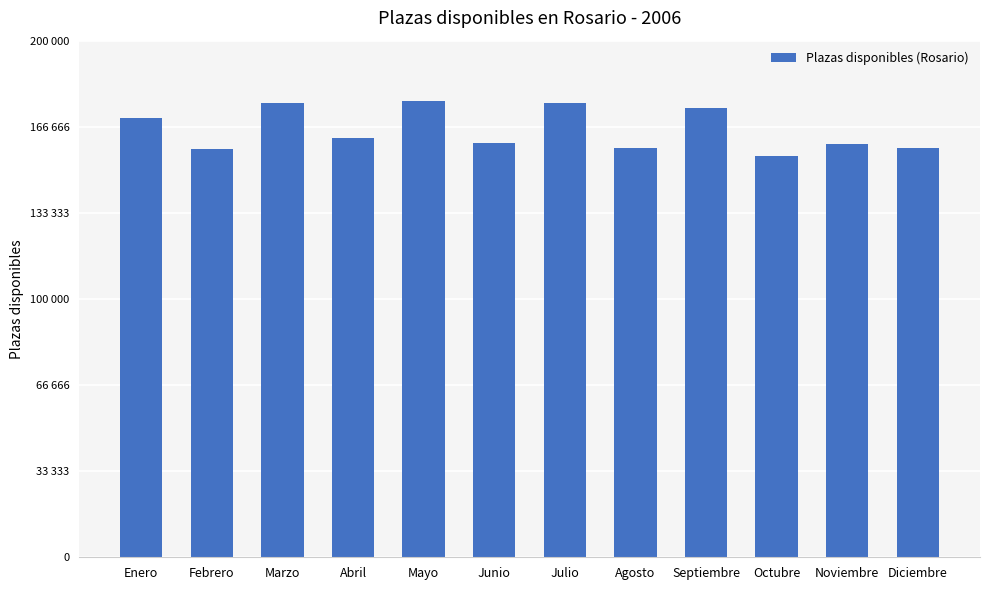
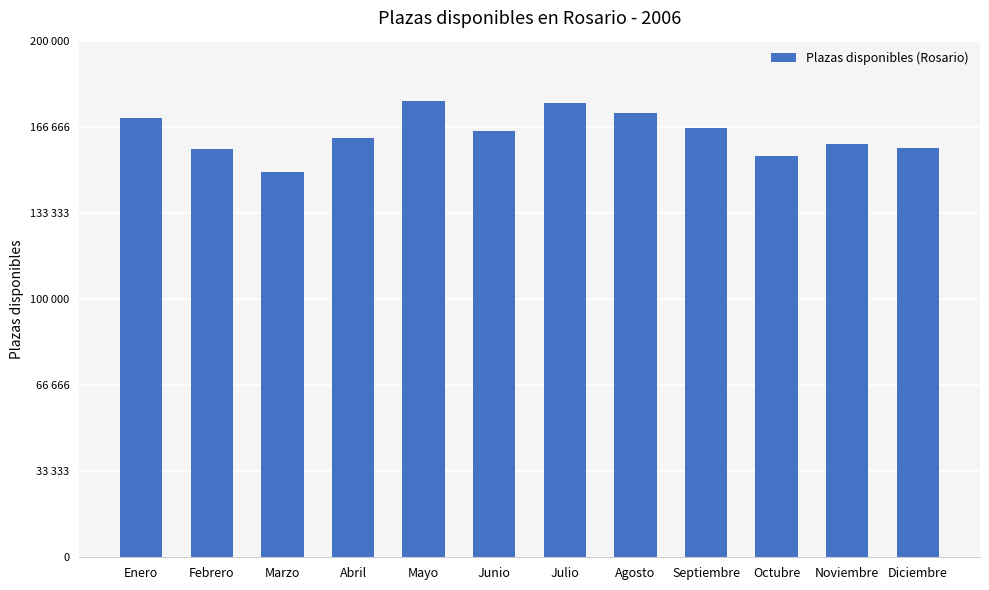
Marzo: 176000 -> 149000
Junio: 160000 -> 165000
Agosto: 158000 -> 172000
Septiembre: 174000 -> 166000
